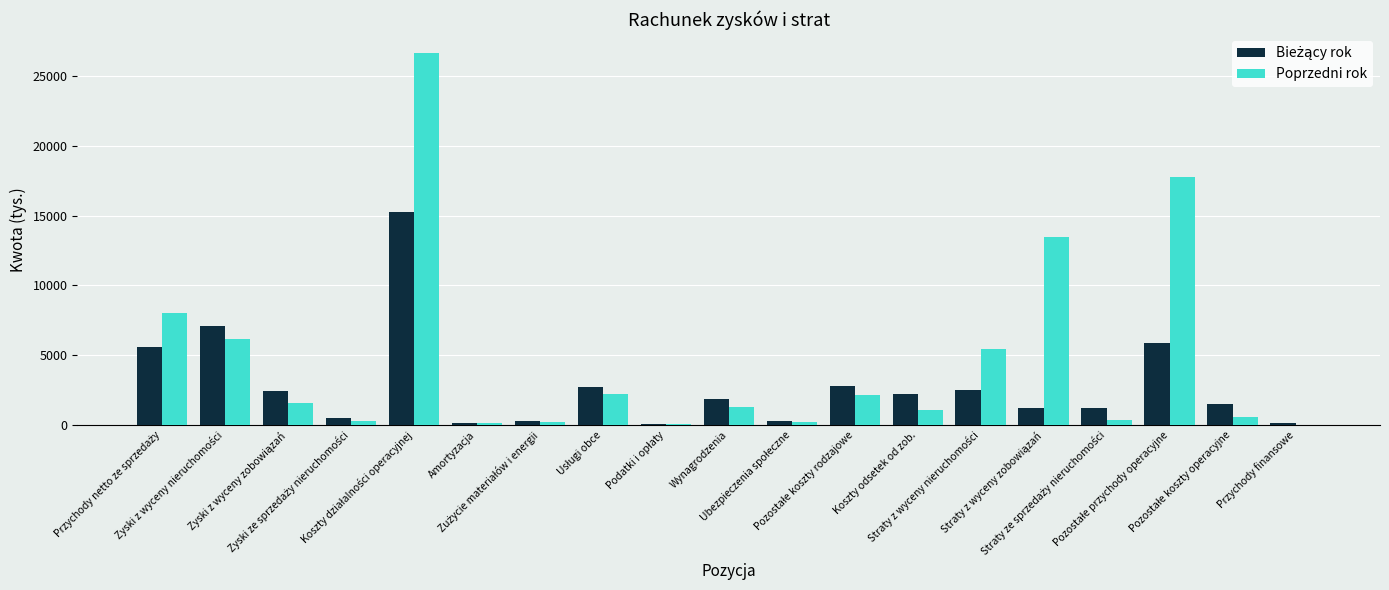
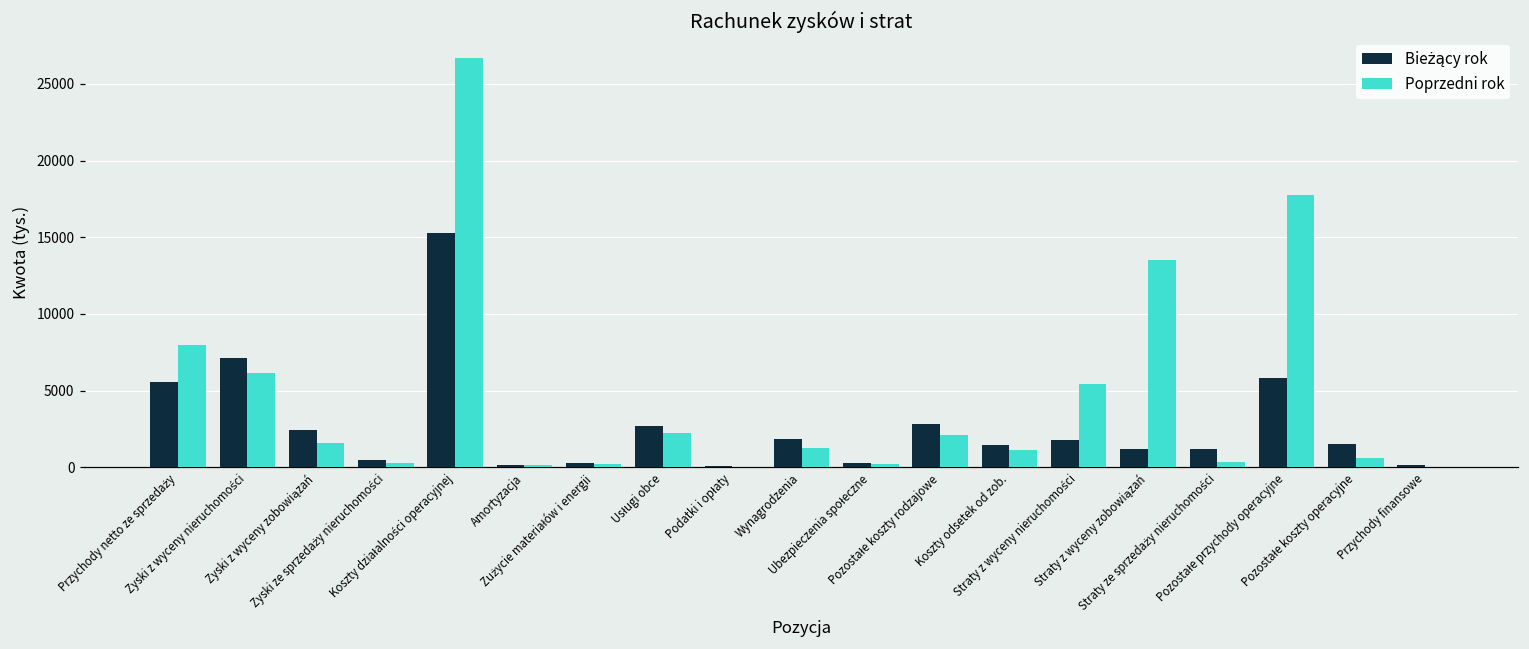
Bieżący rok, Koszty odsetek od zob.: 2200 -> 1500
Bieżący rok, Straty z wyceny nieruchomości: 2500 -> 1800
